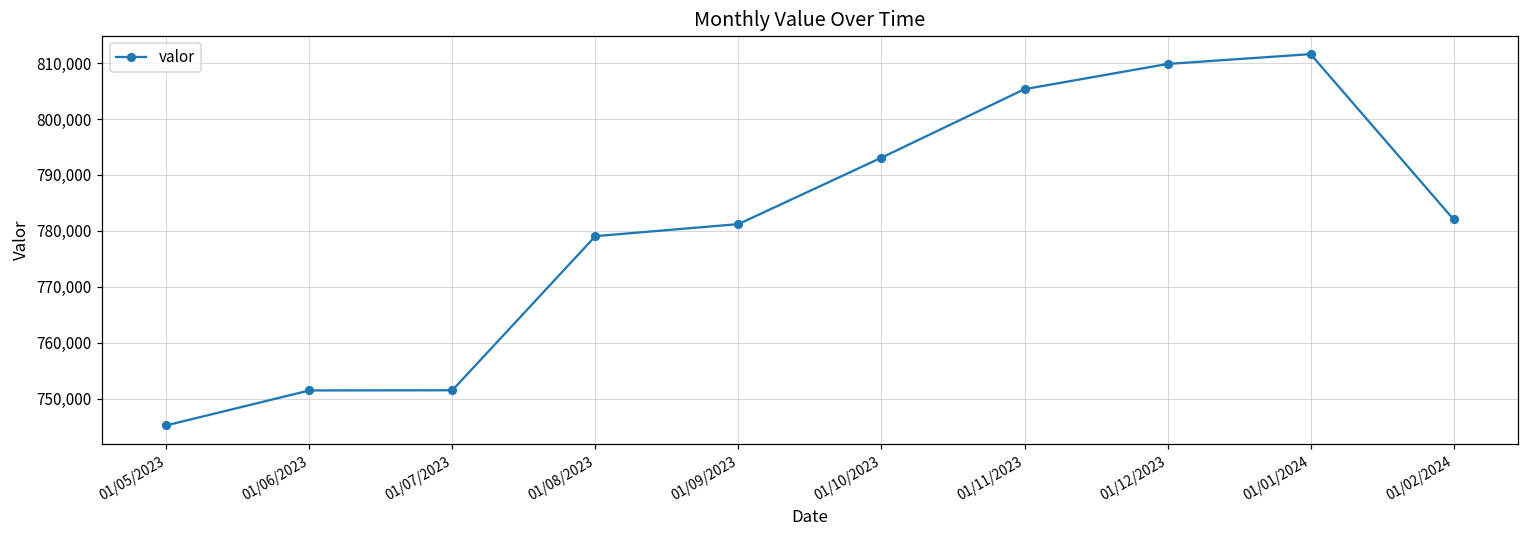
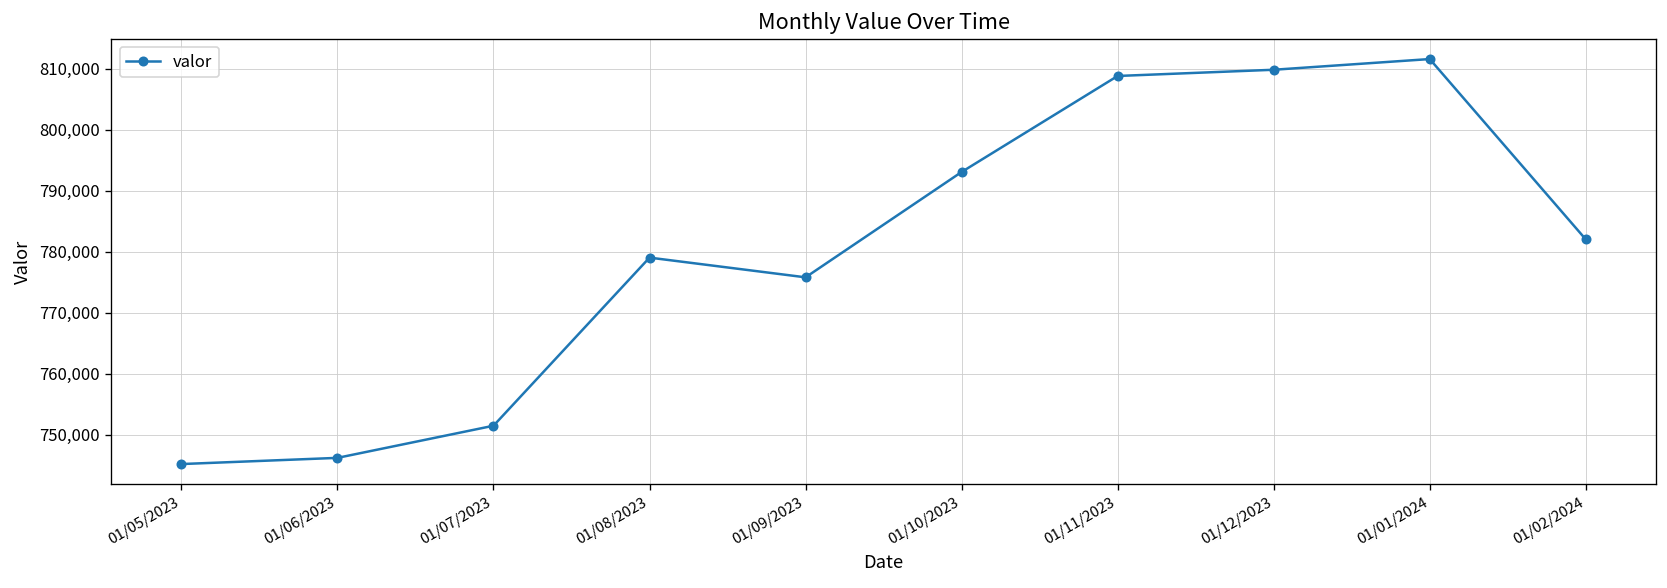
01/06/2023: 751,000 -> 746,000
01/09/2023: 781,000 -> 776,000
01/11/2023: 805,000 -> 809,000
